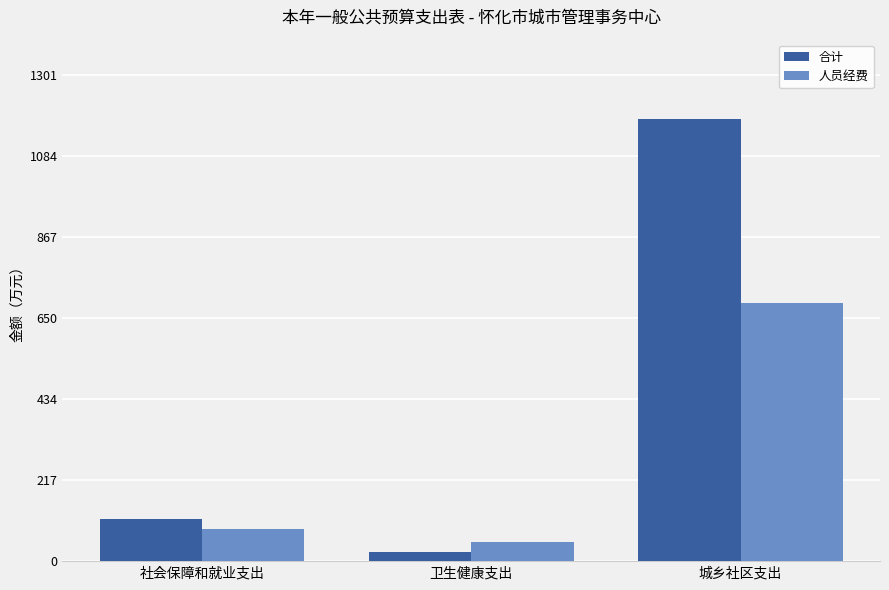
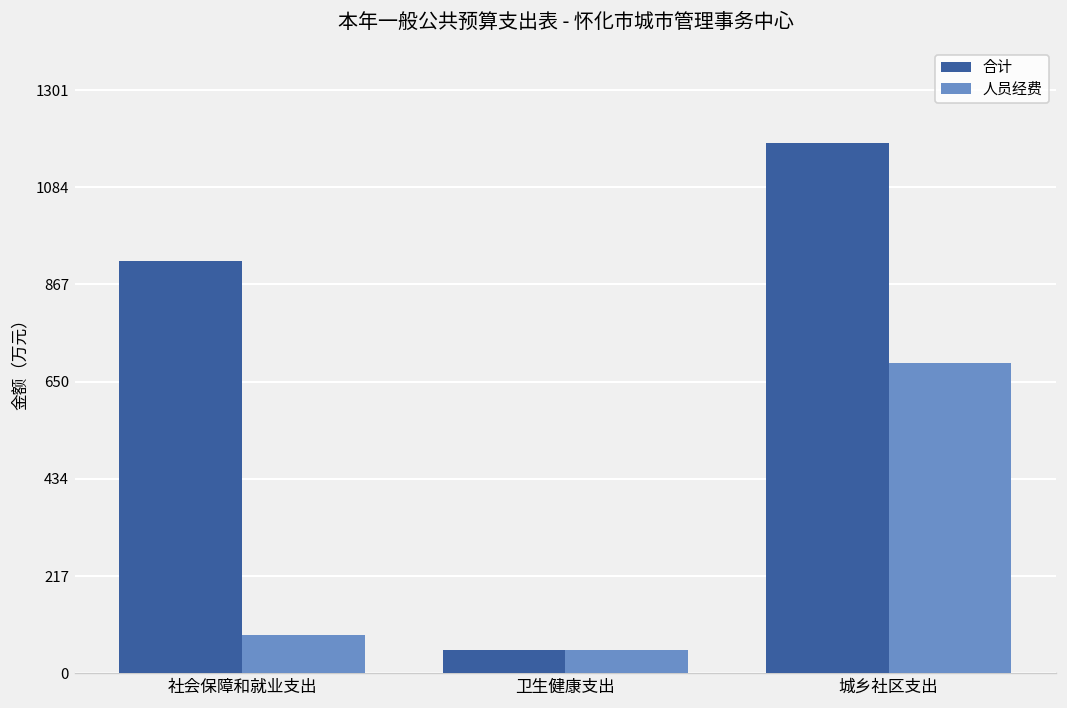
合计, 社会保障和就业支出: 110 -> 920
合计, 卫生健康支出: 30 -> 50
